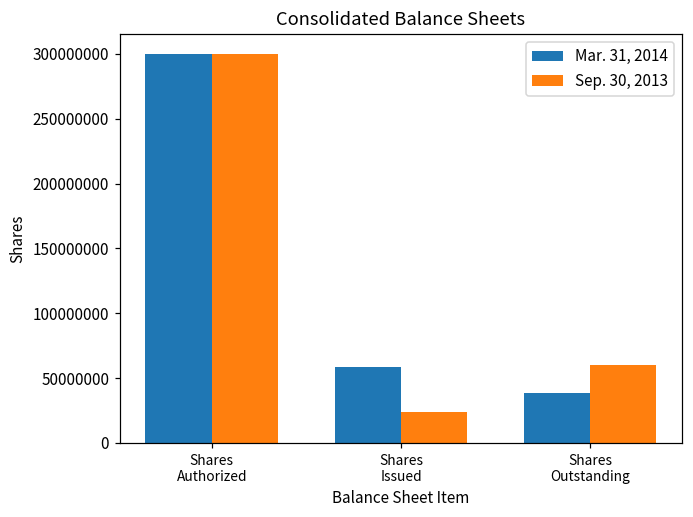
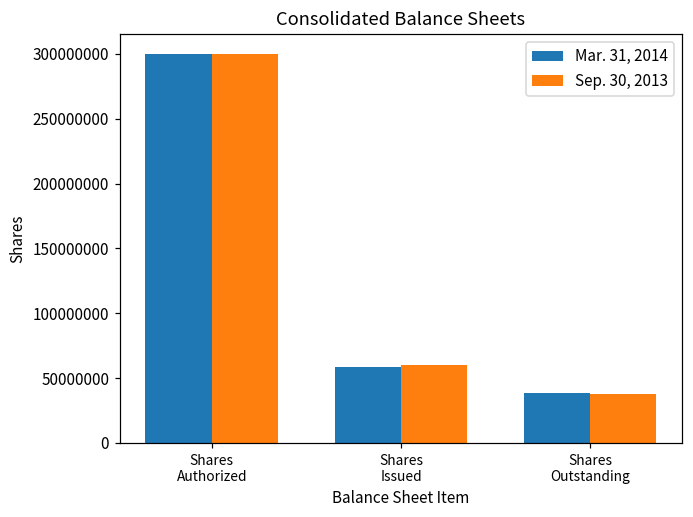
Sep. 30, 2013, Shares Issued: 24000000 -> 60000000
Sep. 30, 2013, Shares Outstanding: 60000000 -> 38000000
